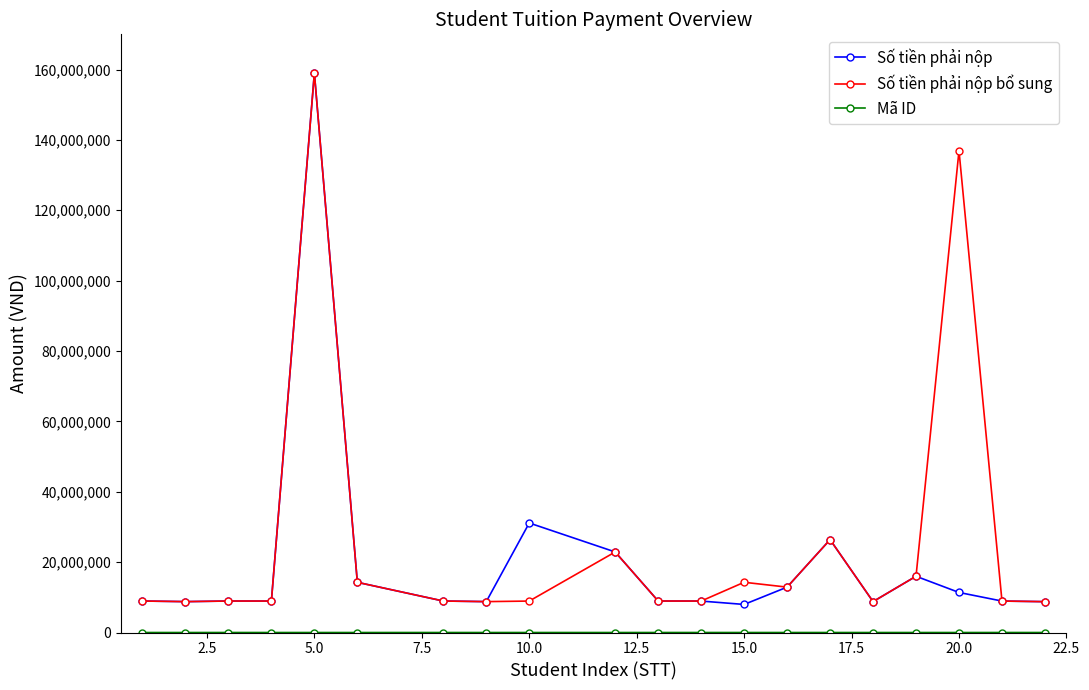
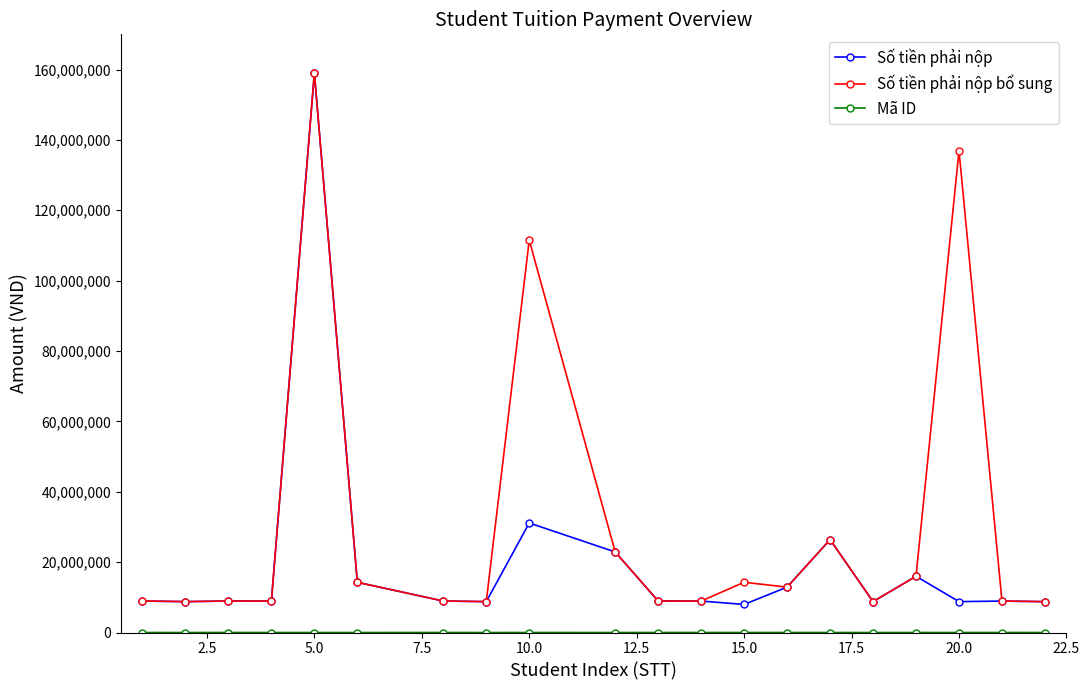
Số tiền phải nộp bổ sung, 10.0: 9,000,000 -> 111,000,000
Số tiền phải nộp, 20.0: 11,000,000 -> 9,000,000
